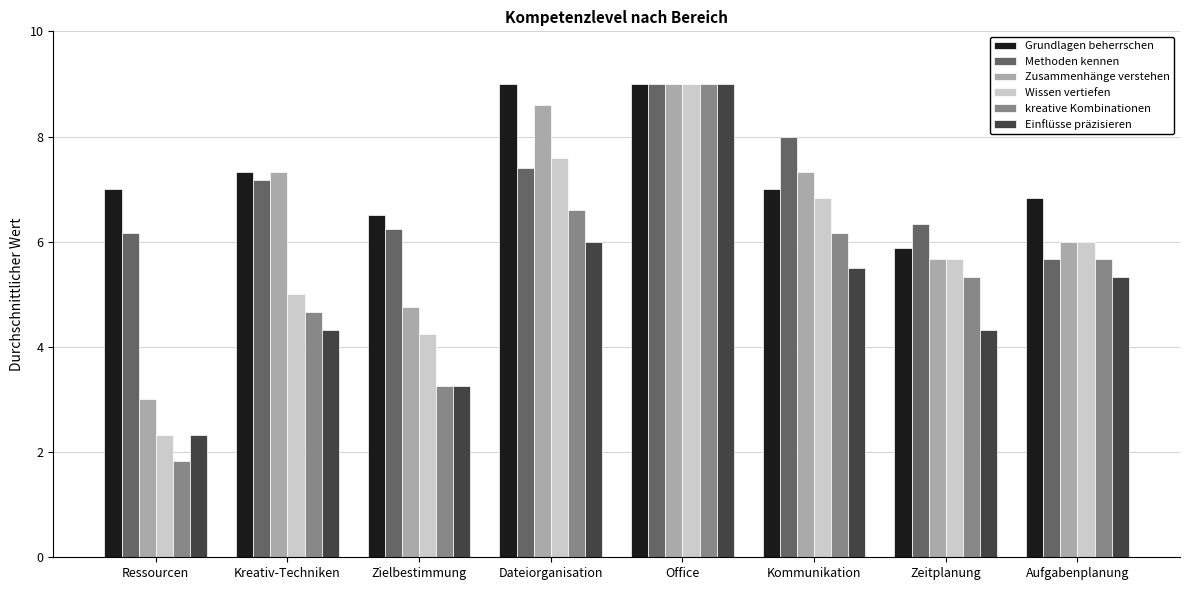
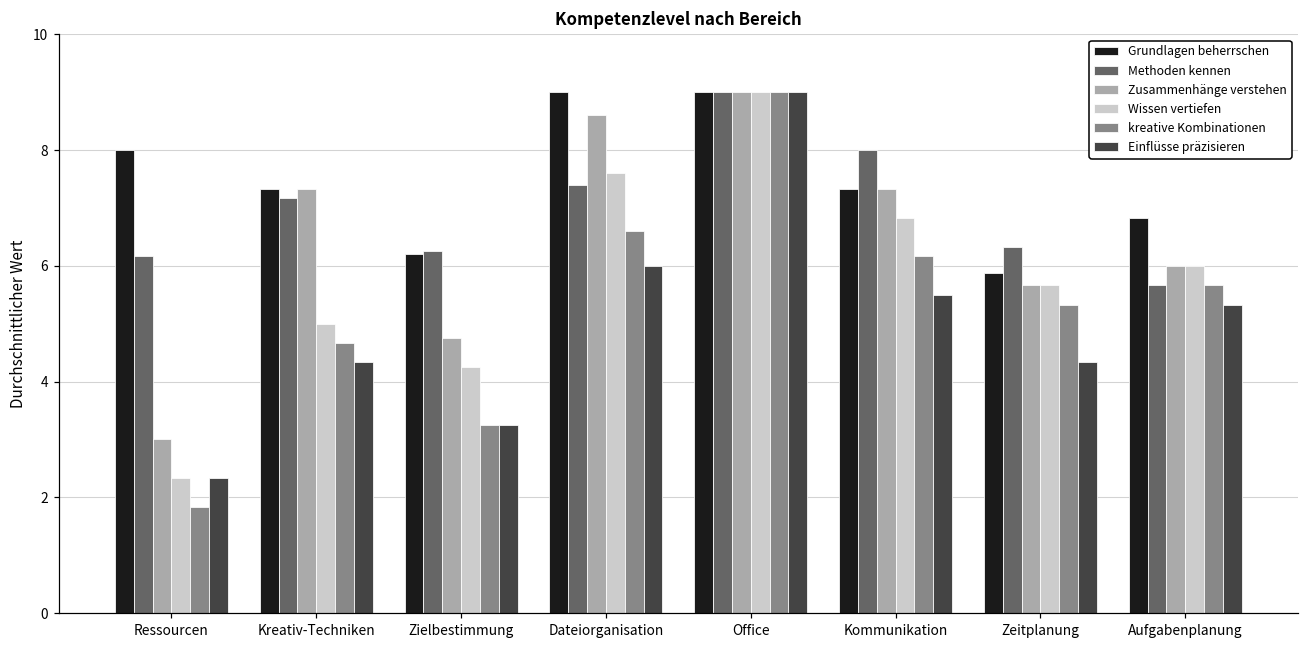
Grundlagen beherrschen, Ressourcen: 7 -> 8
Grundlagen beherrschen, Zielbestimmung: 6.5 -> 6.2
Grundlagen beherrschen, Kommunikation: 7.0 -> 7.3
